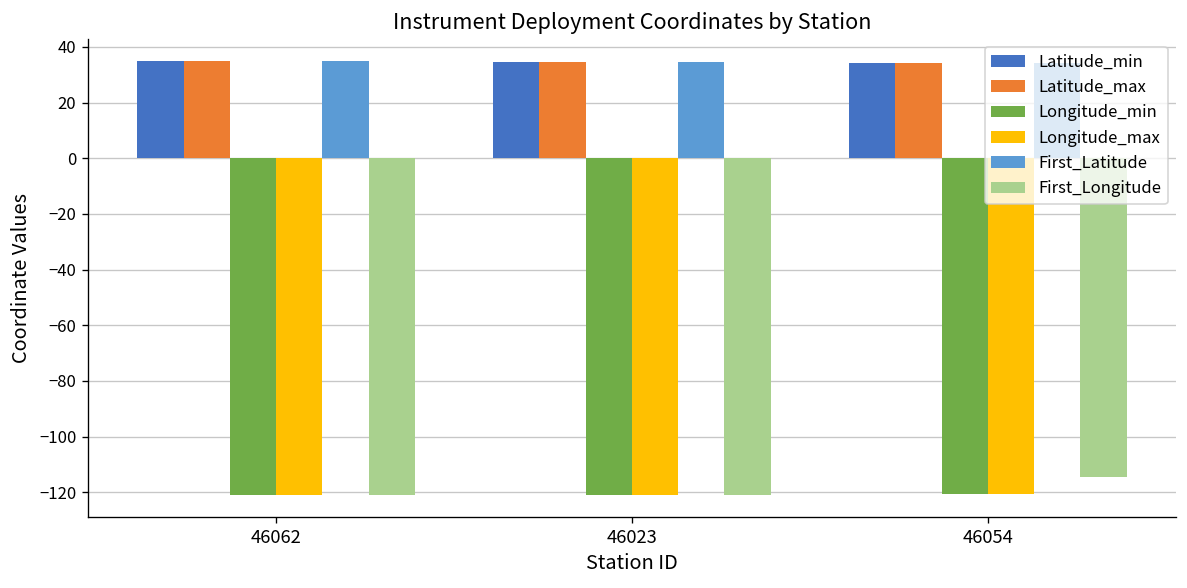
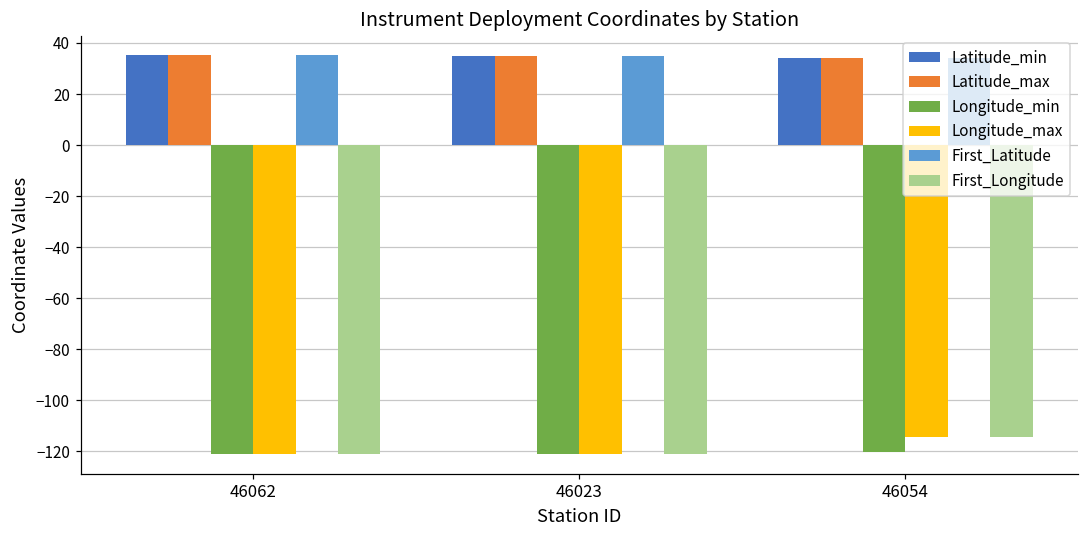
Longitude_max, 46054: -120 -> -114
